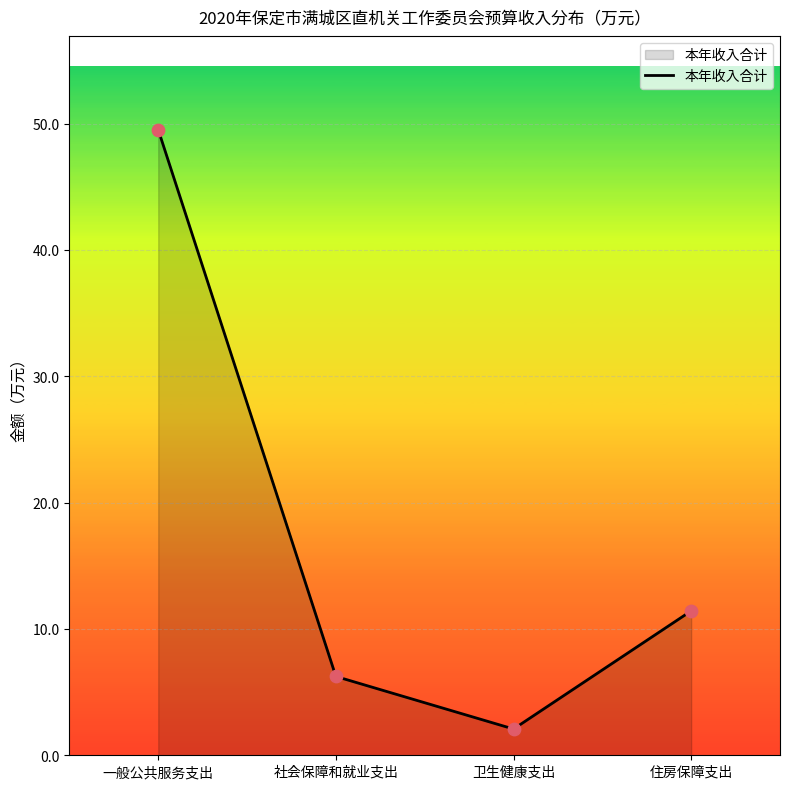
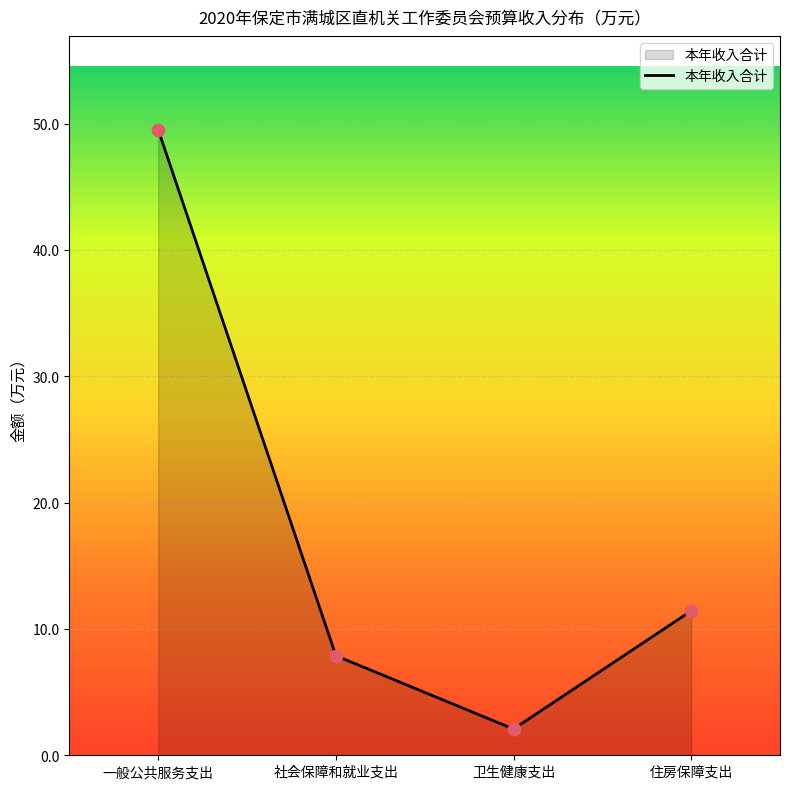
社会保障和就业支出: 6.2 -> 7.9
